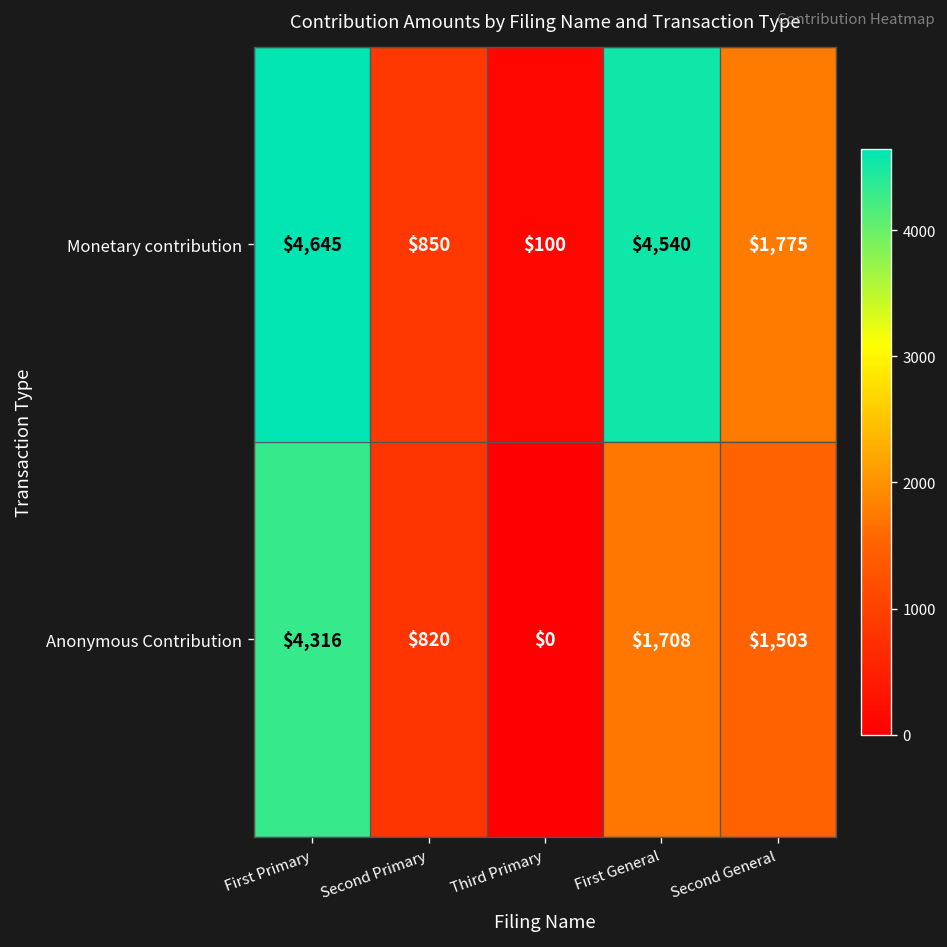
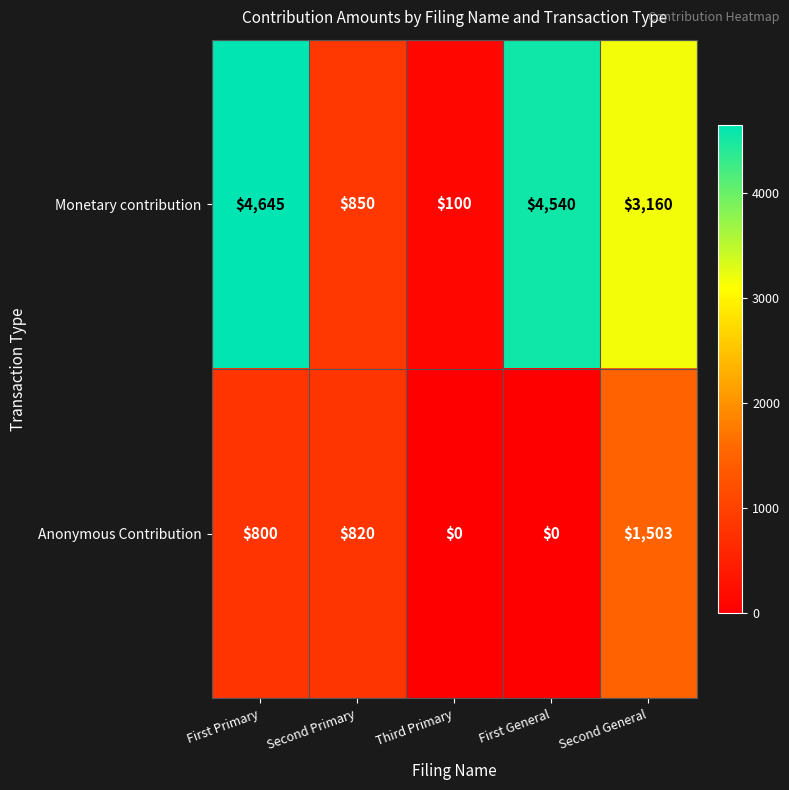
Monetary contribution, Second General: $1,775 -> $3,160
Anonymous Contribution, First Primary: $4,316 -> $800
Anonymous Contribution, First General: $1,708 -> $0
